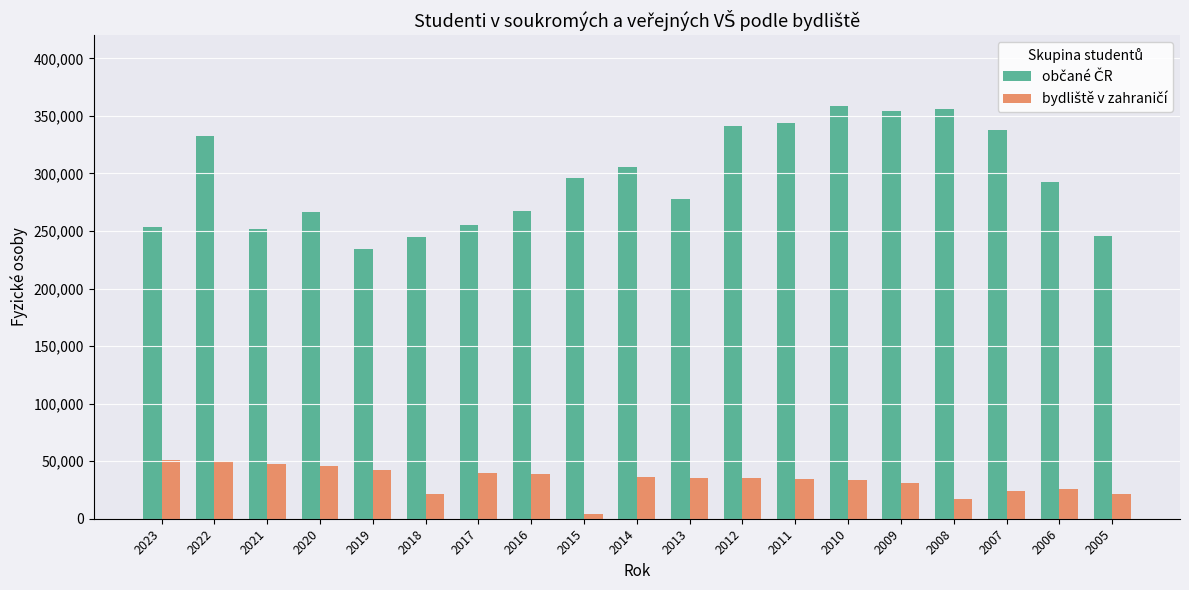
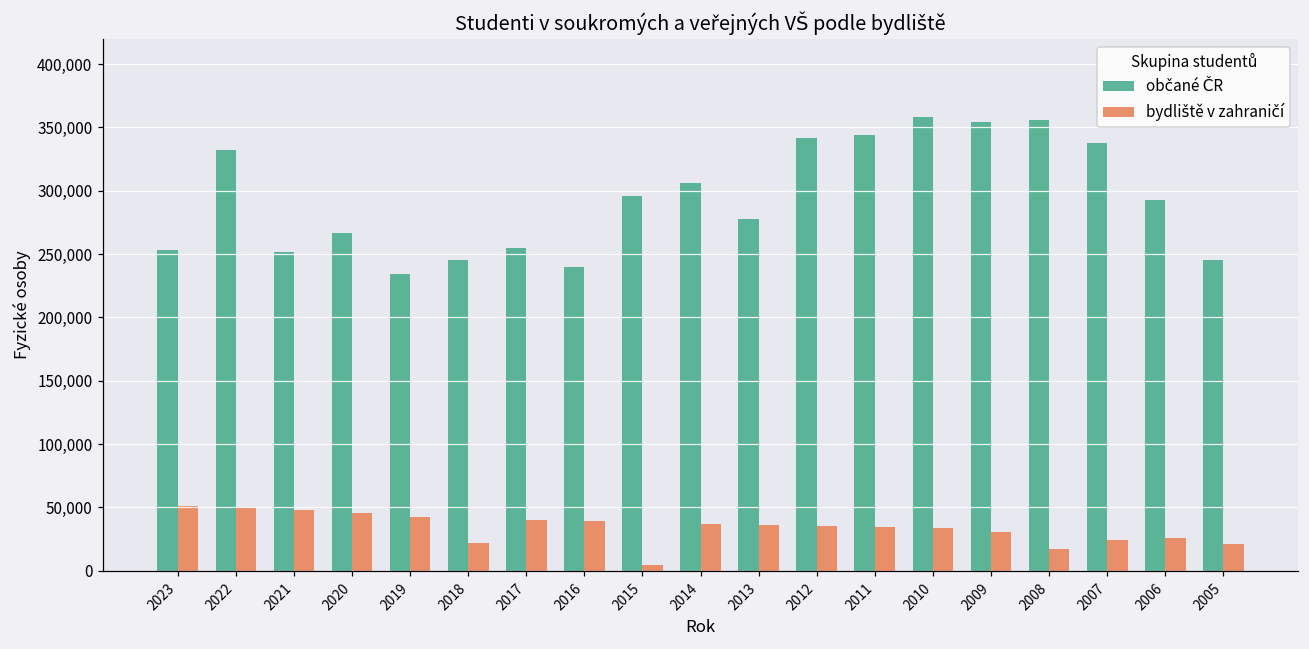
občané ČR, 2016: 268,000 -> 240,000
